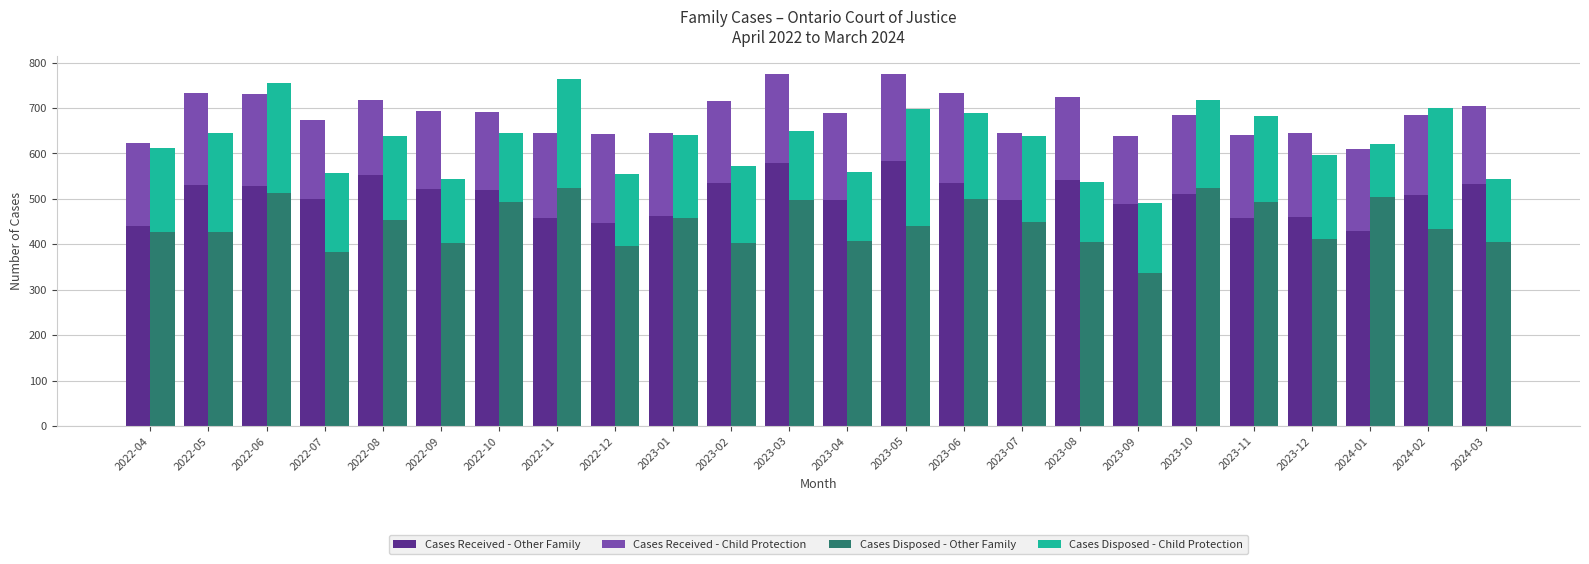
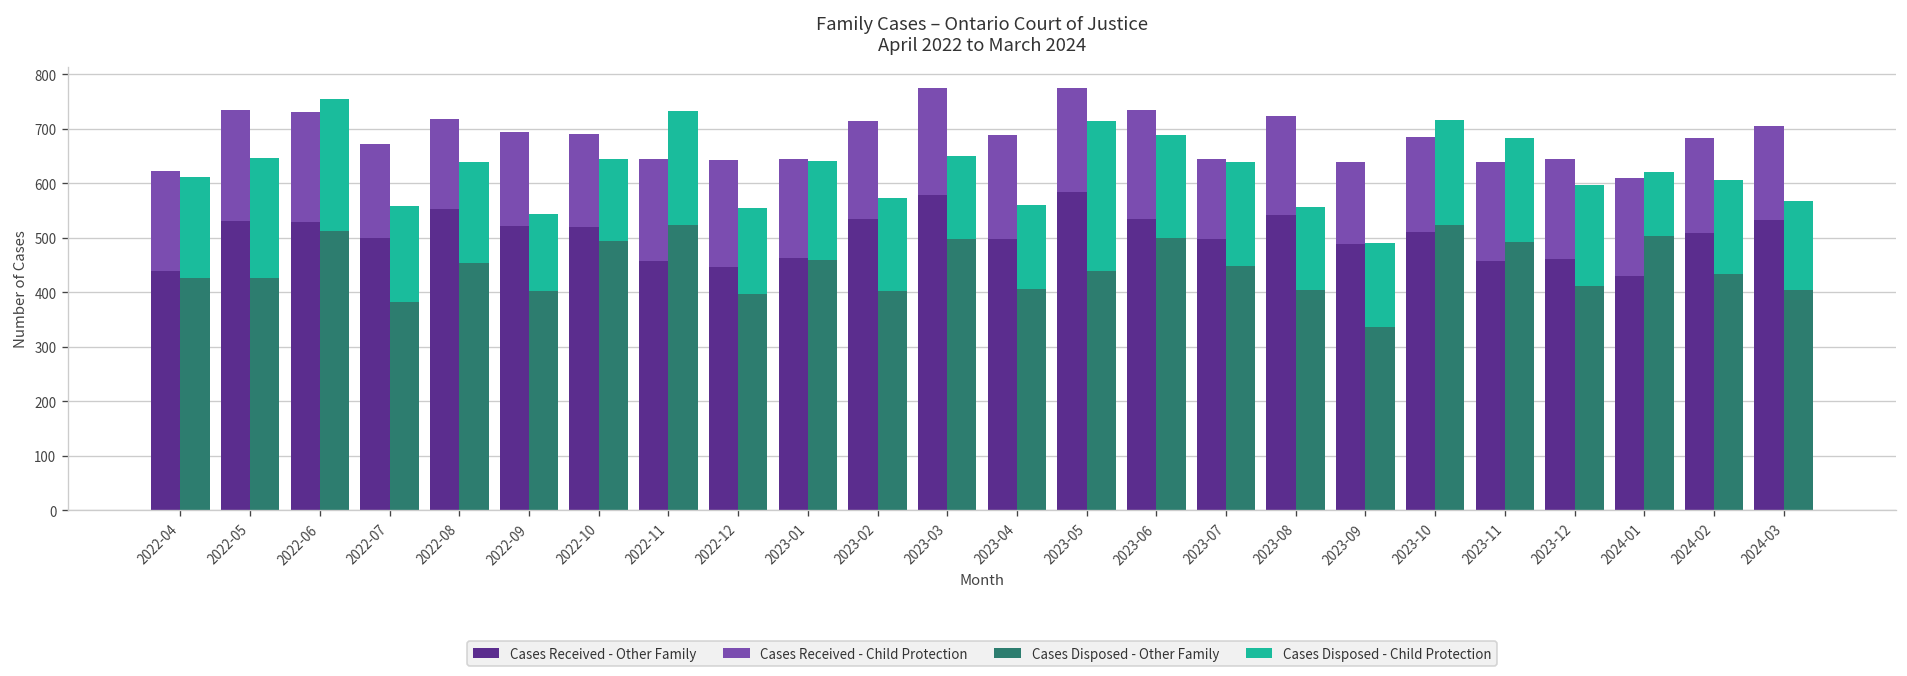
Cases Disposed - Child Protection, 2022-11: 240 -> 210
Cases Disposed - Child Protection, 2023-05: 260 -> 280
Cases Disposed - Child Protection, 2023-08: 130 -> 150
Cases Disposed - Child Protection, 2024-02: 270 -> 170
Cases Disposed - Child Protection, 2024-03: 140 -> 160
